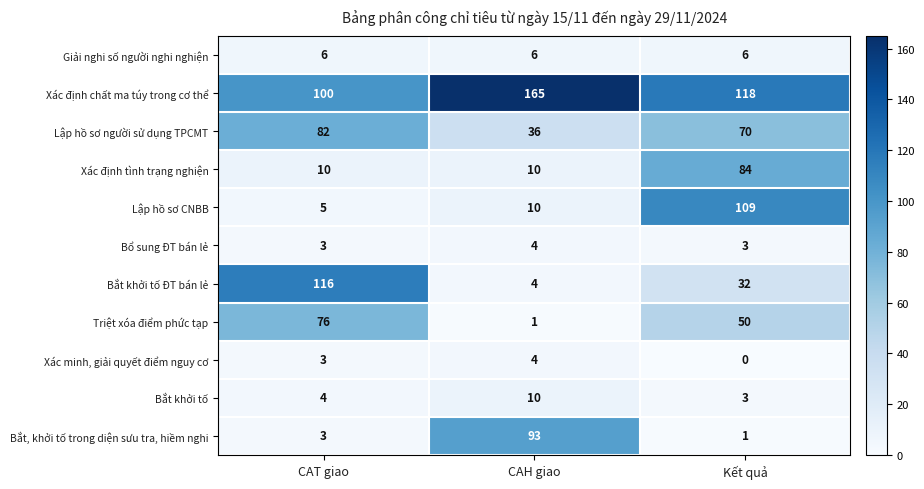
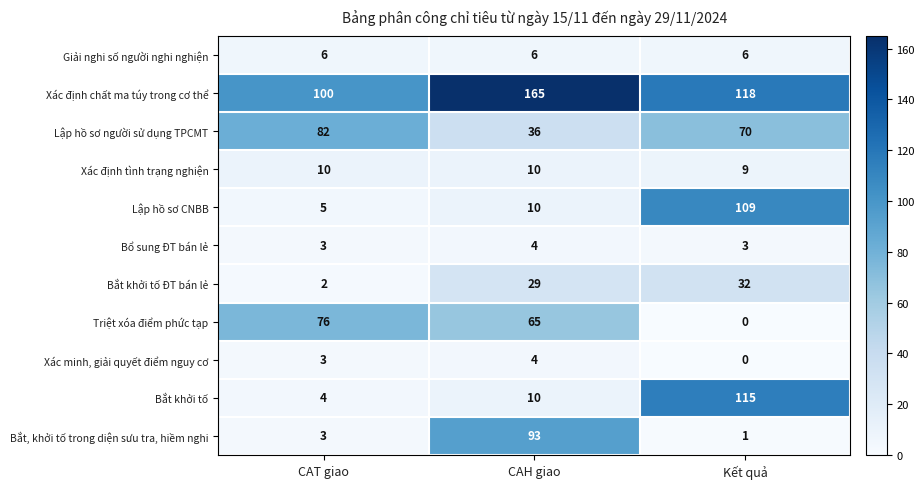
Xác định tình trạng nghiện, Kết quả: 84 -> 9
Bắt khởi tố ĐT bán lẻ, CAT giao: 116 -> 2
Bắt khởi tố ĐT bán lẻ, CAH giao: 4 -> 29
Triệt xóa điểm phức tạp, CAH giao: 1 -> 65
Triệt xóa điểm phức tạp, Kết quả: 50 -> 0
Bắt khởi tố, Kết quả: 3 -> 115
